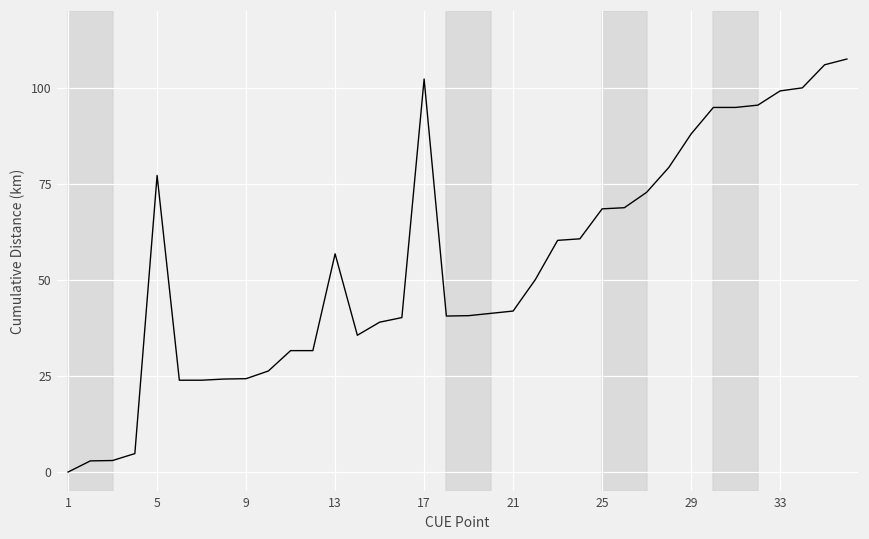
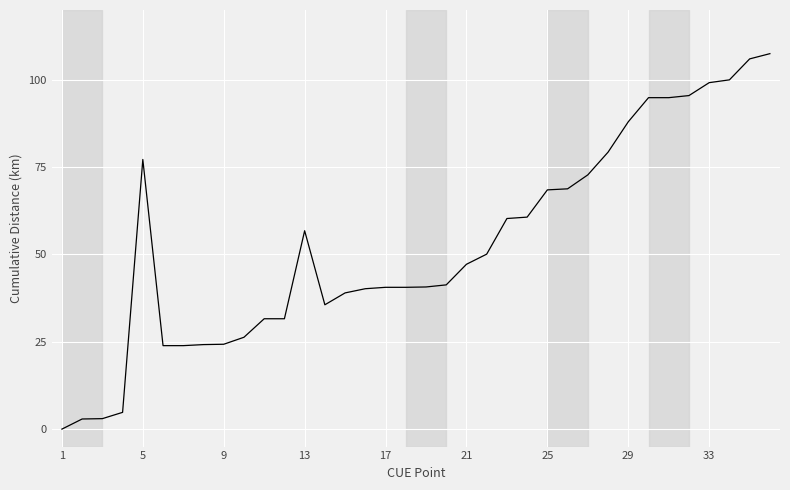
17: 102 -> 41
21: 42 -> 47
